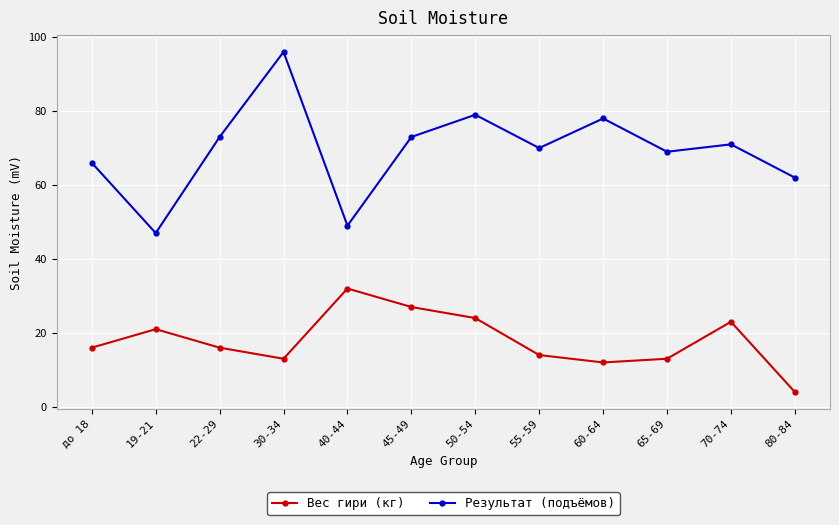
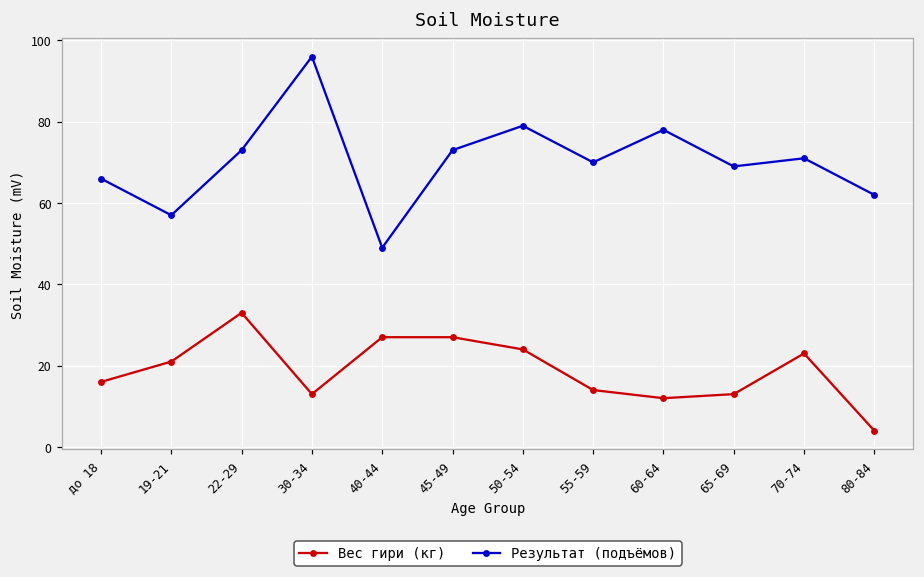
Результат (подъёмов), 19-21: 47 -> 57
Вес гири (кг), 22-29: 16 -> 33
Вес гири (кг), 40-44: 32 -> 27
